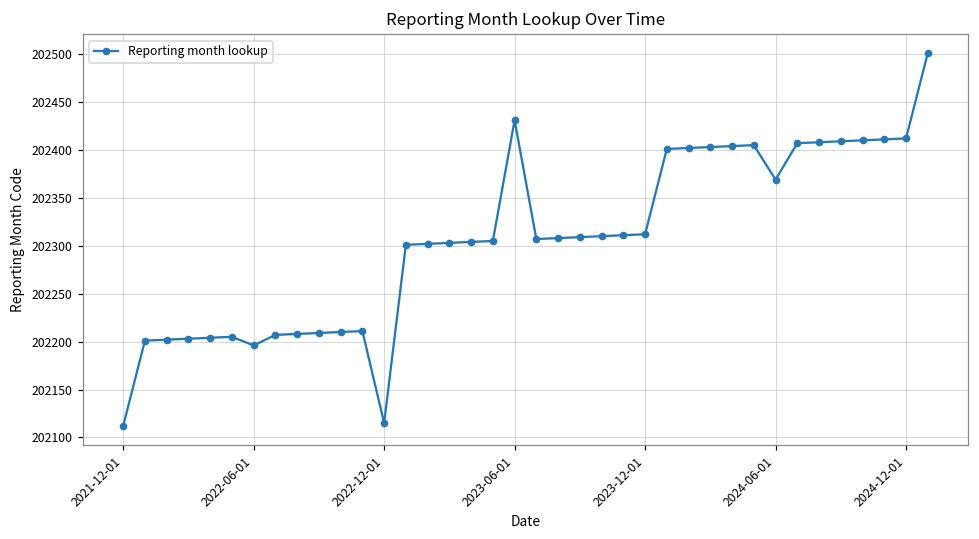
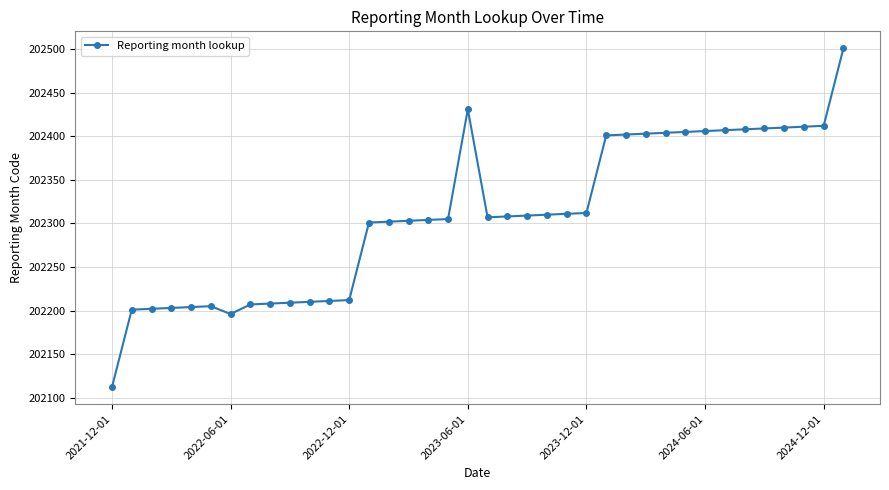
2022-12-01: 202120 -> 202210
2024-06-01: 202370 -> 202410
